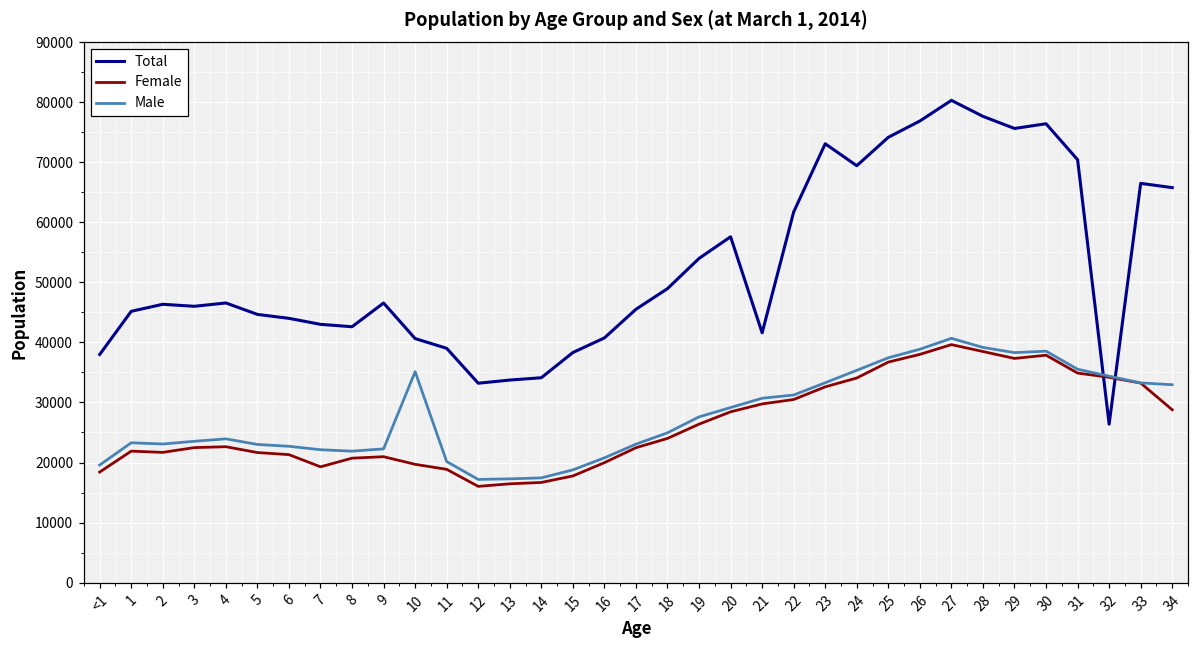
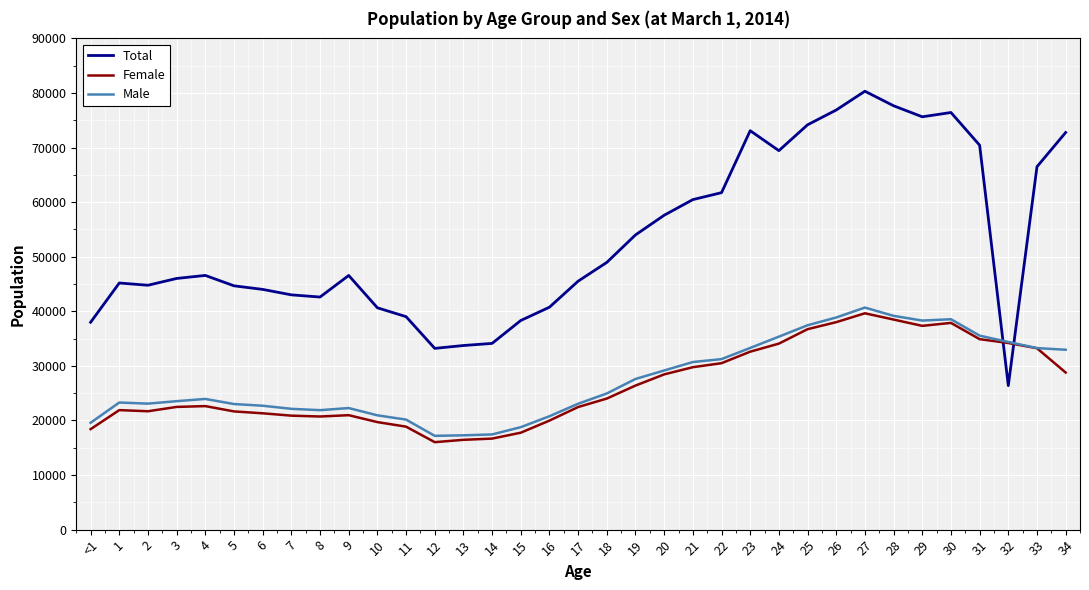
Total, 2: 46000 -> 45000
Female, 7: 19000 -> 21000
Male, 10: 35000 -> 21000
Total, 21: 42000 -> 60000
Total, 34: 66000 -> 73000
